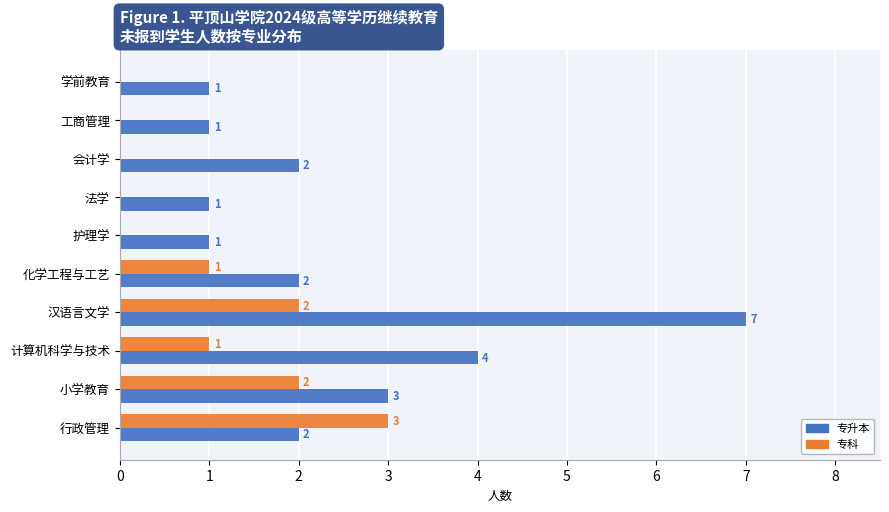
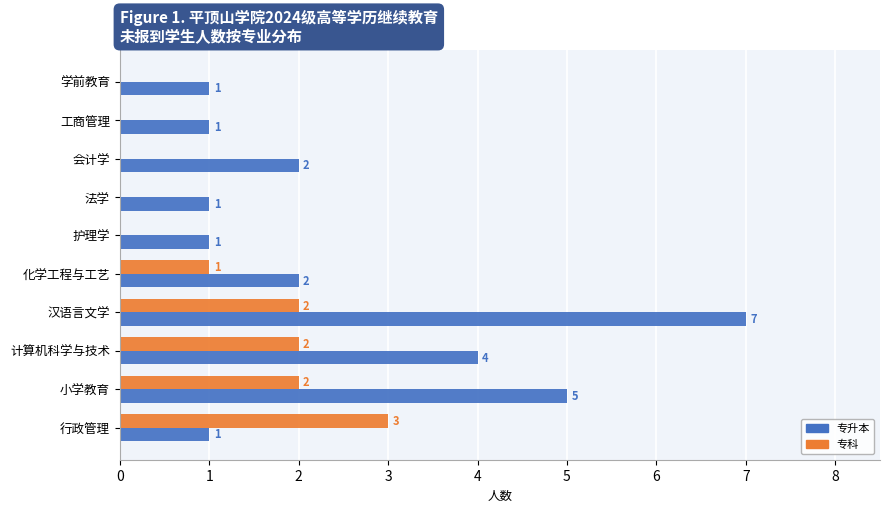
专科, 计算机科学与技术: 1 -> 2
专升本, 小学教育: 3 -> 5
专升本, 行政管理: 2 -> 1
